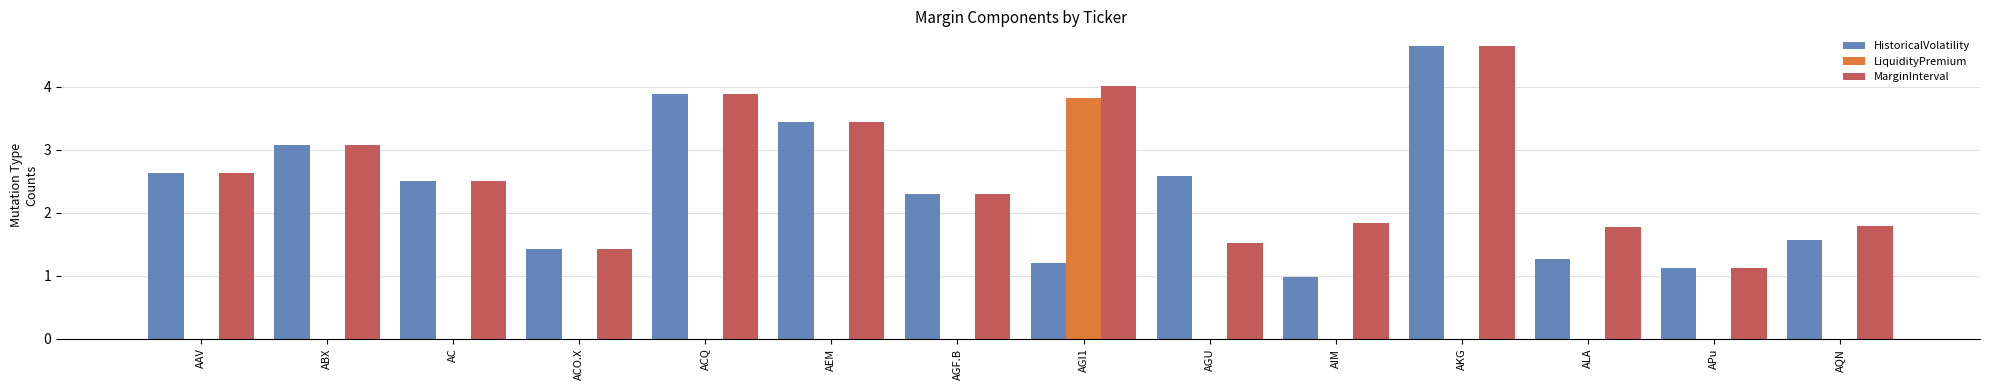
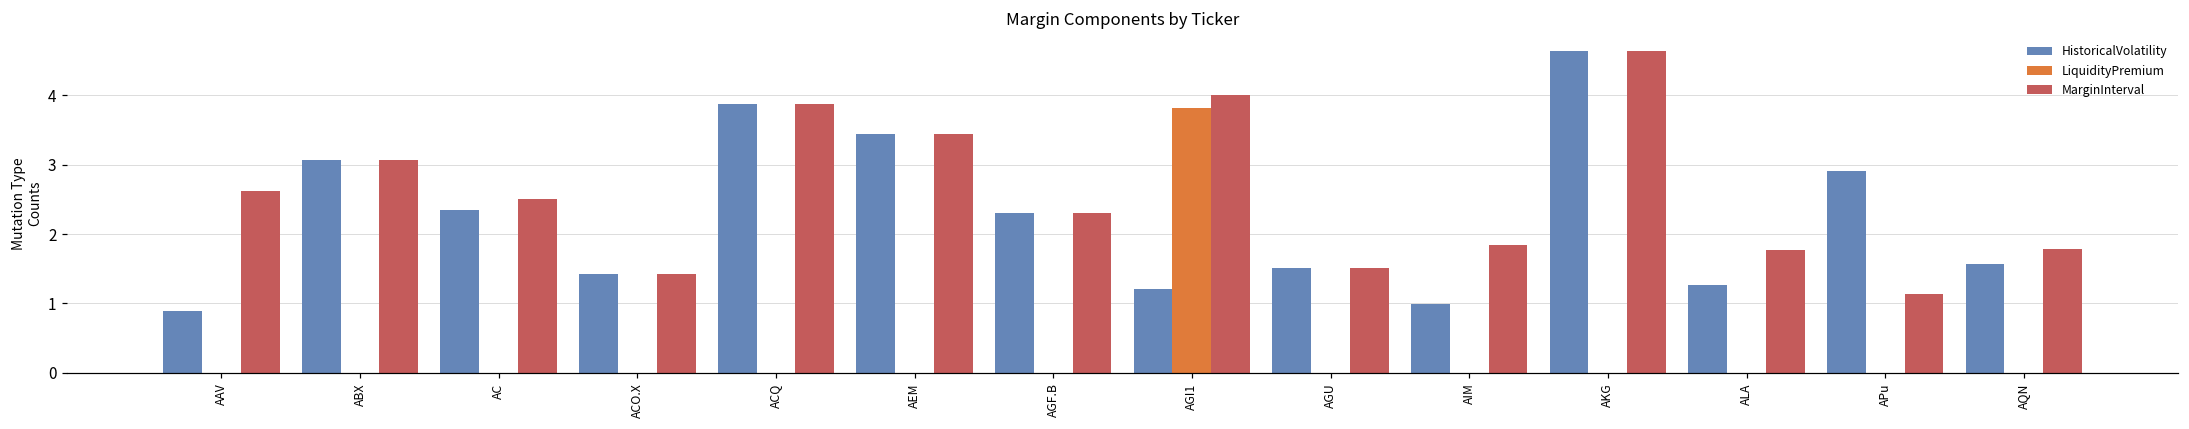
HistoricalVolatility, AAV: 2.6 -> 0.9
HistoricalVolatility, AC: 2.5 -> 2.3
HistoricalVolatility, AGU: 2.6 -> 1.5
HistoricalVolatility, APu: 1.1 -> 2.9
